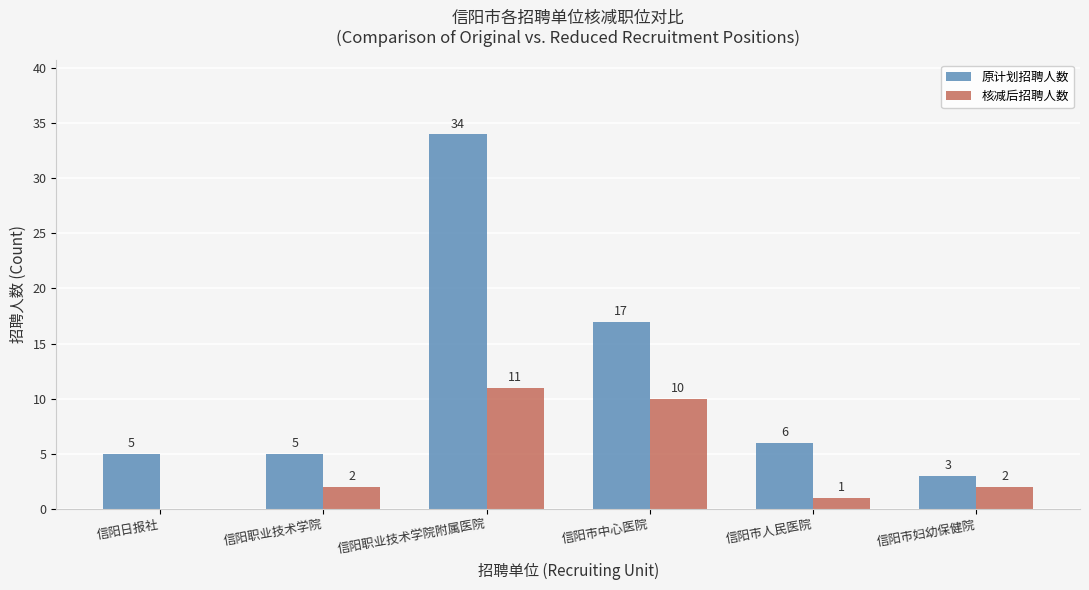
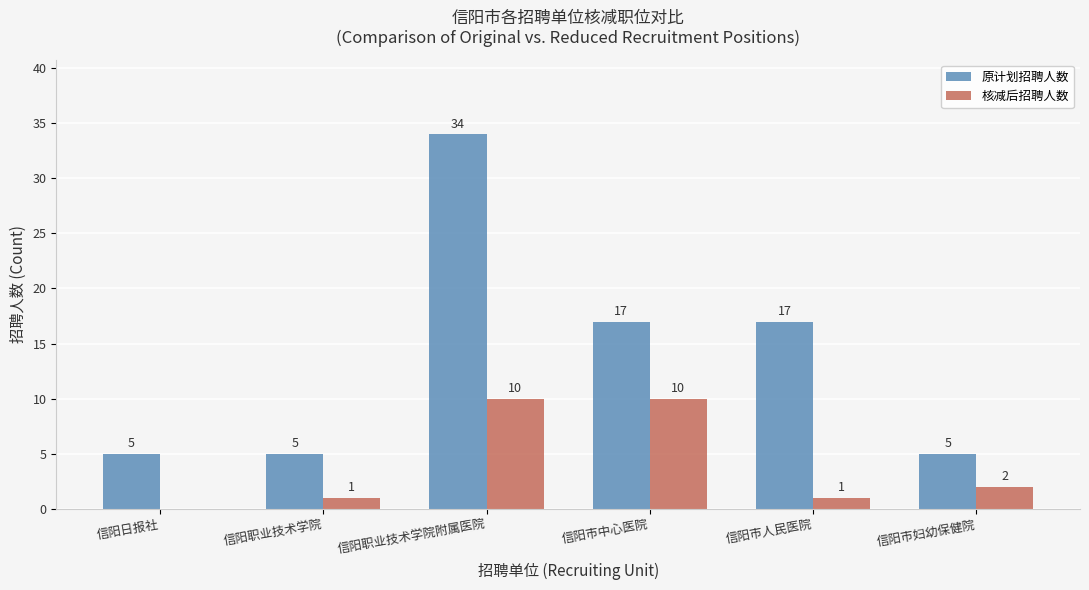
核减后招聘人数, 信阳职业技术学院: 2 -> 1
核减后招聘人数, 信阳职业技术学院附属医院: 11 -> 10
原计划招聘人数, 信阳市人民医院: 6 -> 17
原计划招聘人数, 信阳市妇幼保健院: 3 -> 5
